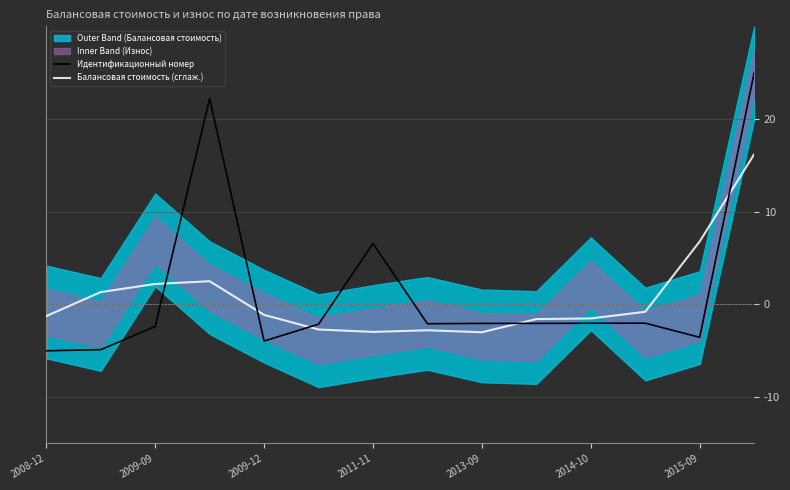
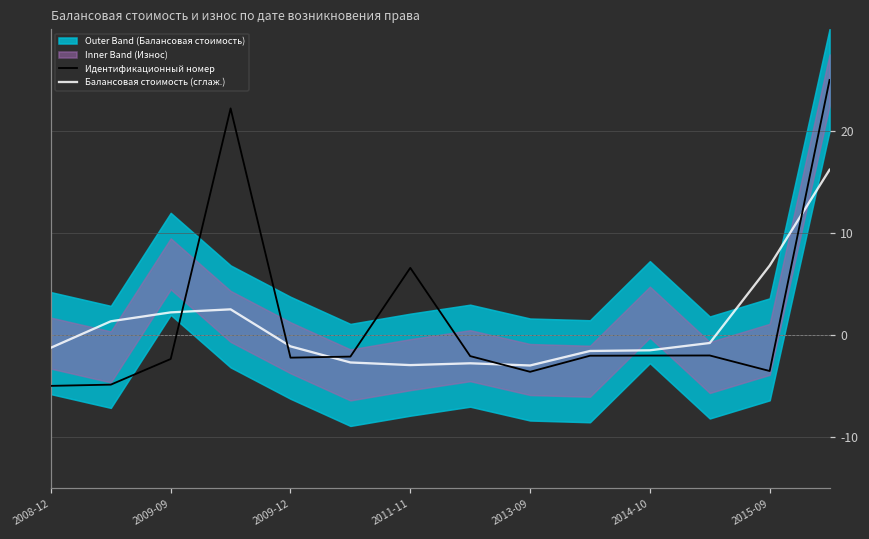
Идентификационный номер, 2009-12: -4 -> -2
Идентификационный номер, 2013-09: -2 -> -4
